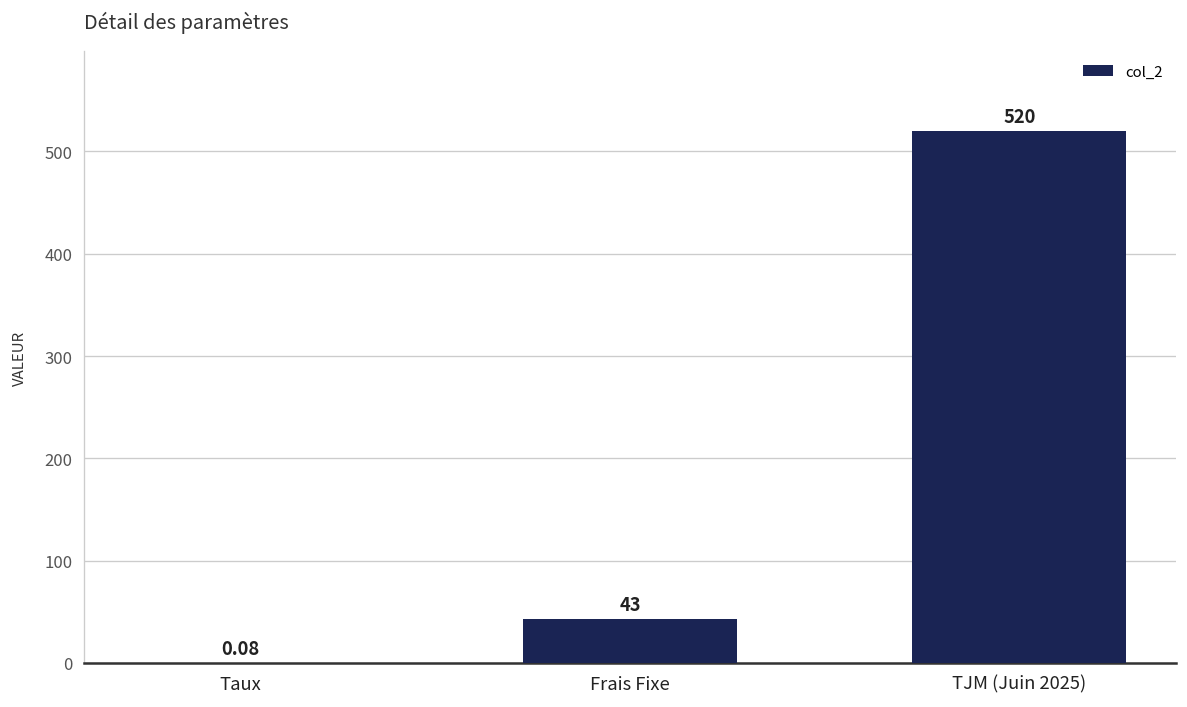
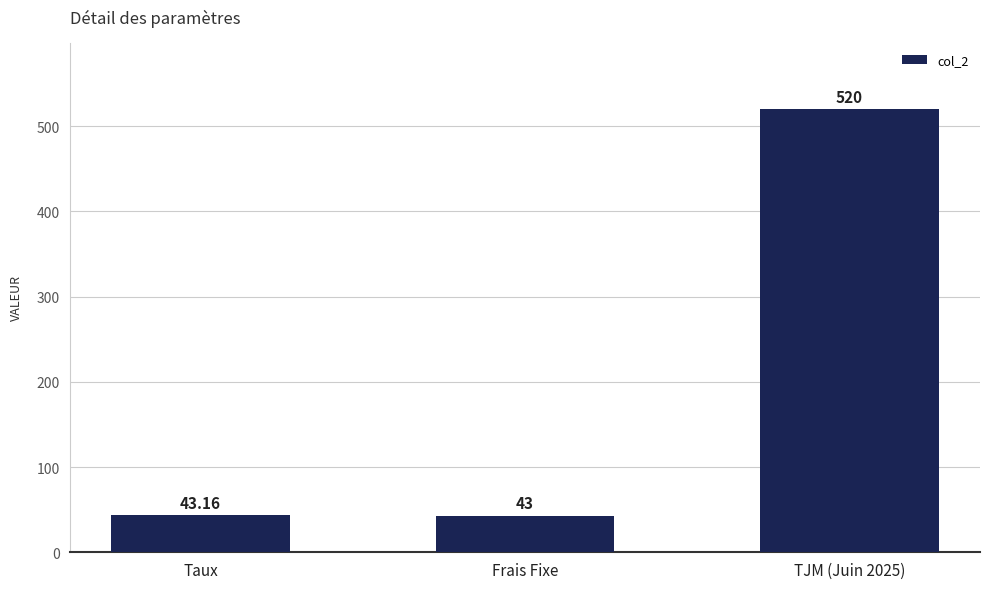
Taux: 0.08 -> 43.16
